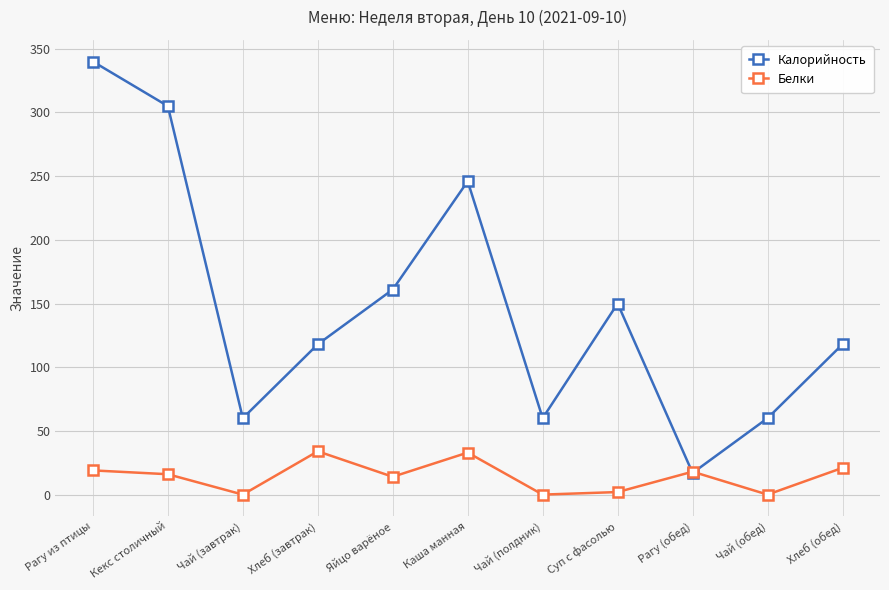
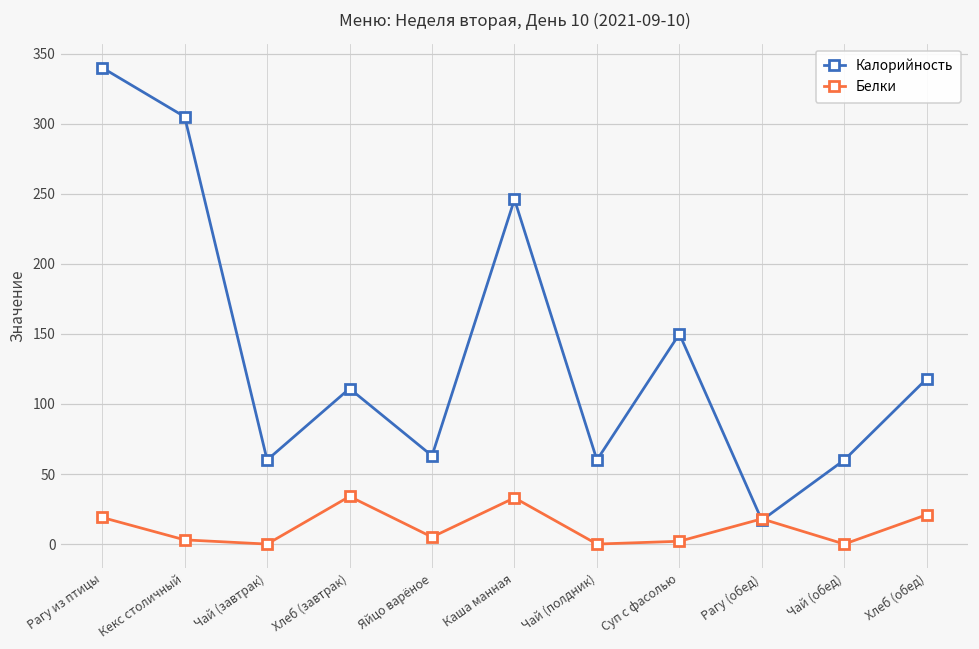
Белки, Кекс столичный: 16 -> 3
Калорийность, Хлеб (завтрак): 118 -> 111
Калорийность, Яйцо варёное: 161 -> 63
Белки, Яйцо варёное: 14 -> 5
